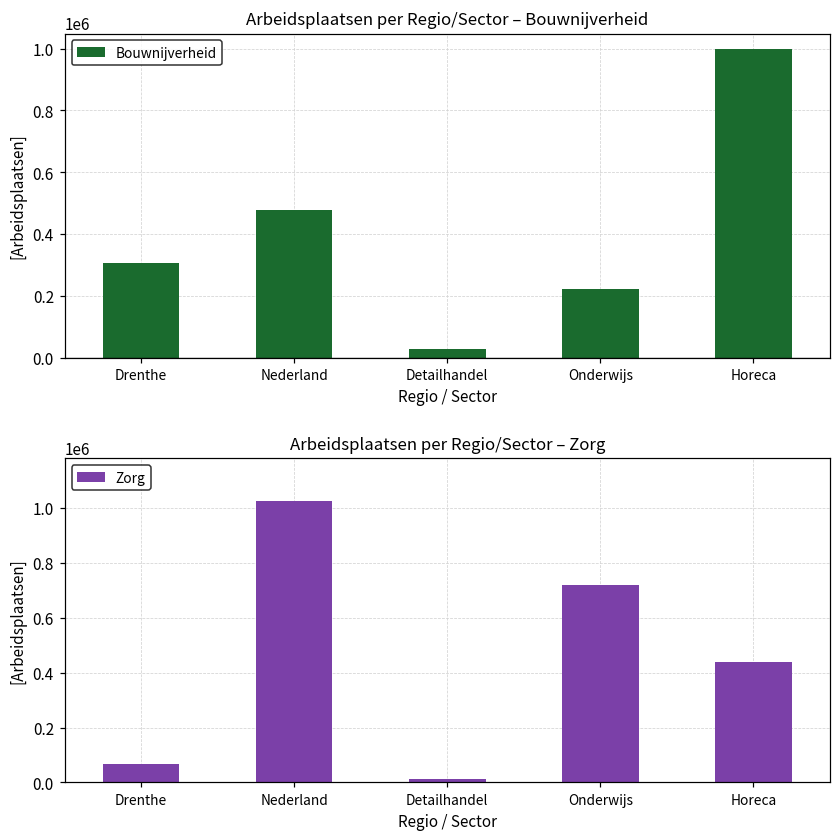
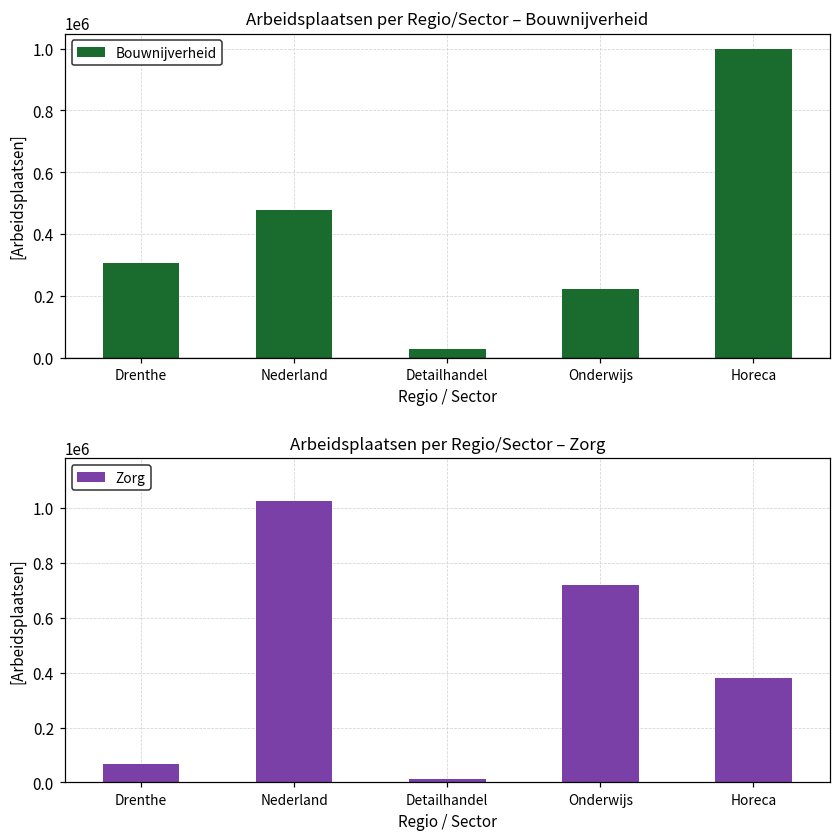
Arbeidsplaatsen per Regio/Sector – Zorg, Horeca: 440000 -> 380000
